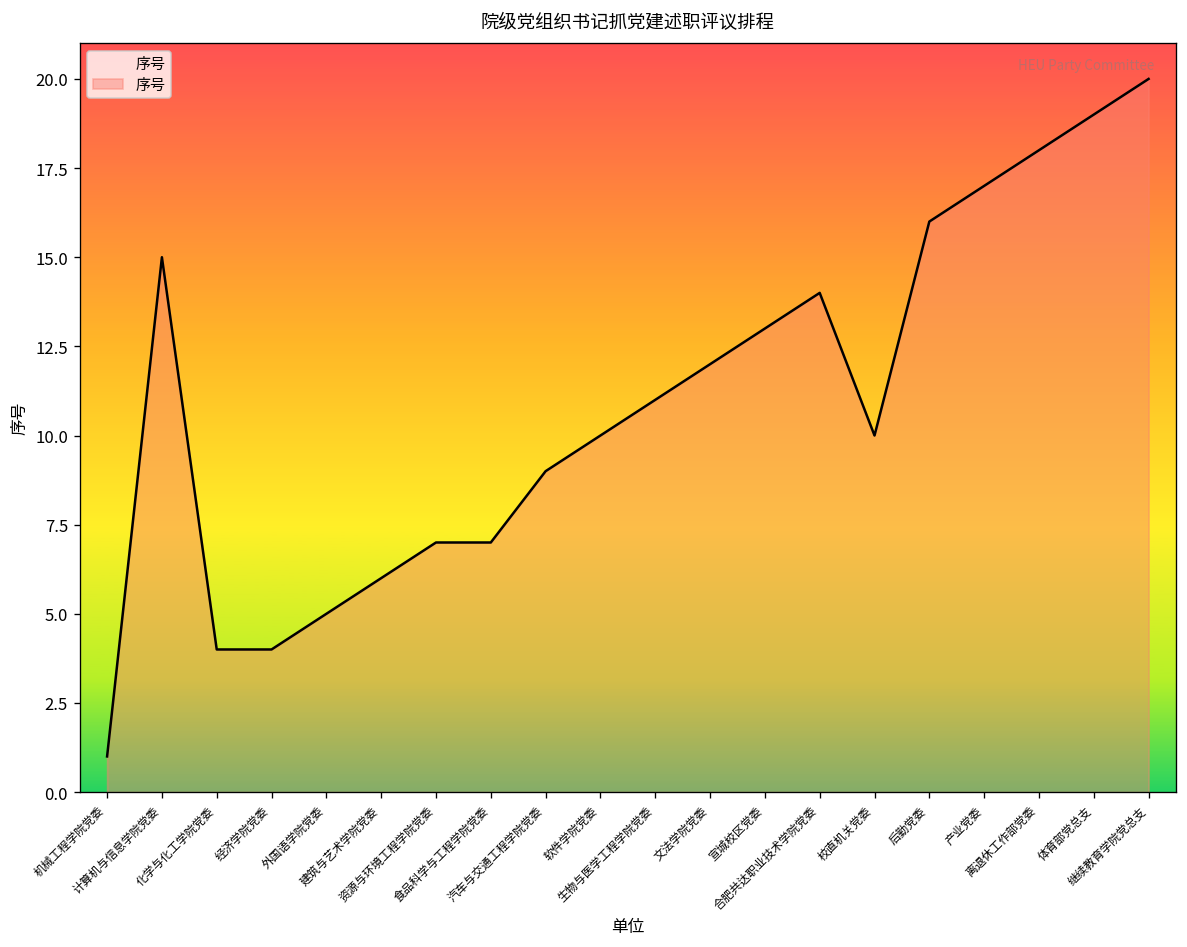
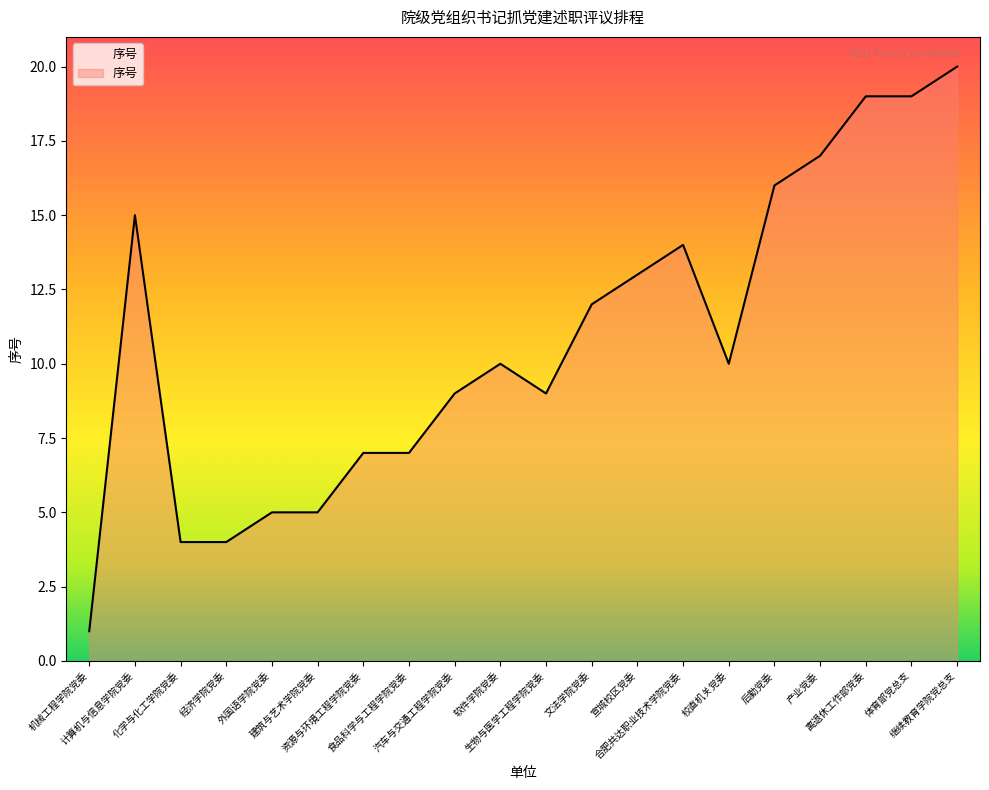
建筑与艺术学院党委: 6 -> 5
生物与医学工程学院党委: 11 -> 9
离退休工作部党委: 18 -> 19
